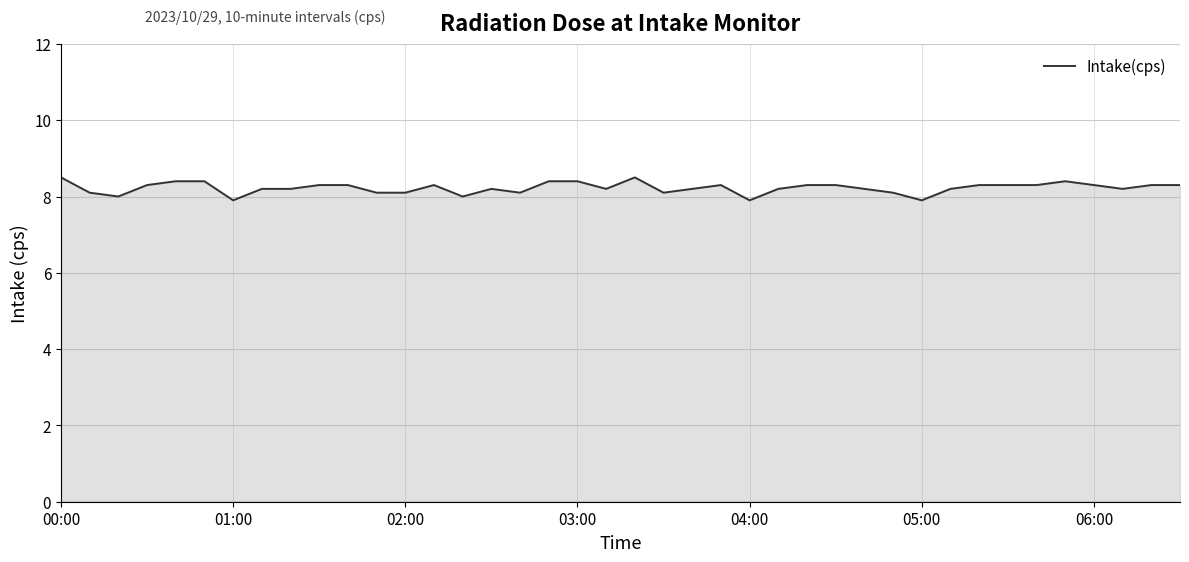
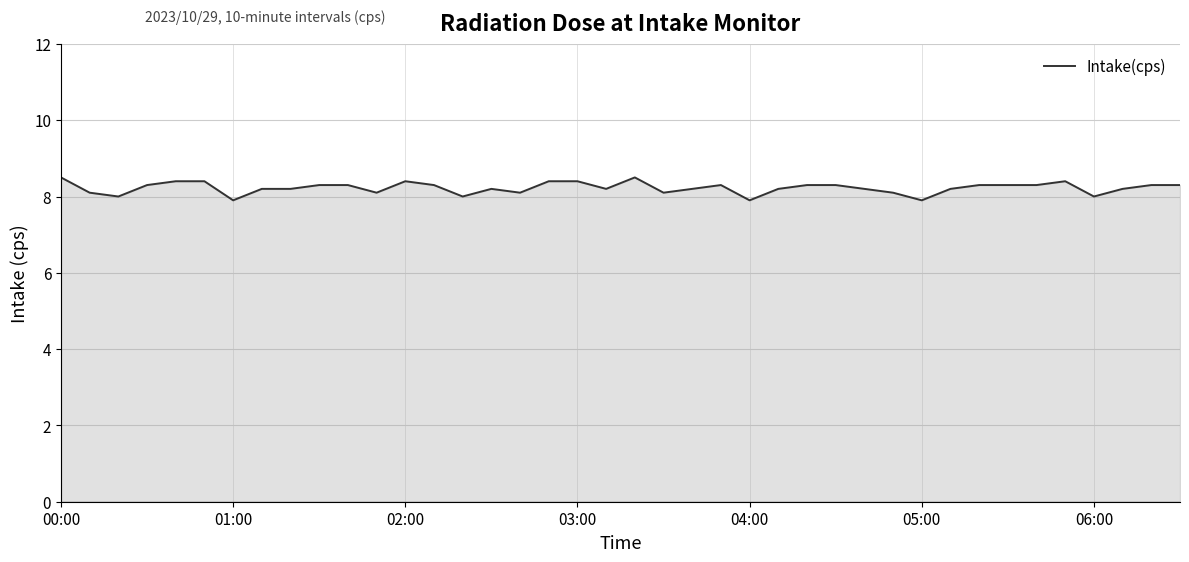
02:00: 8.1 -> 8.4
06:00: 8.3 -> 8.0
